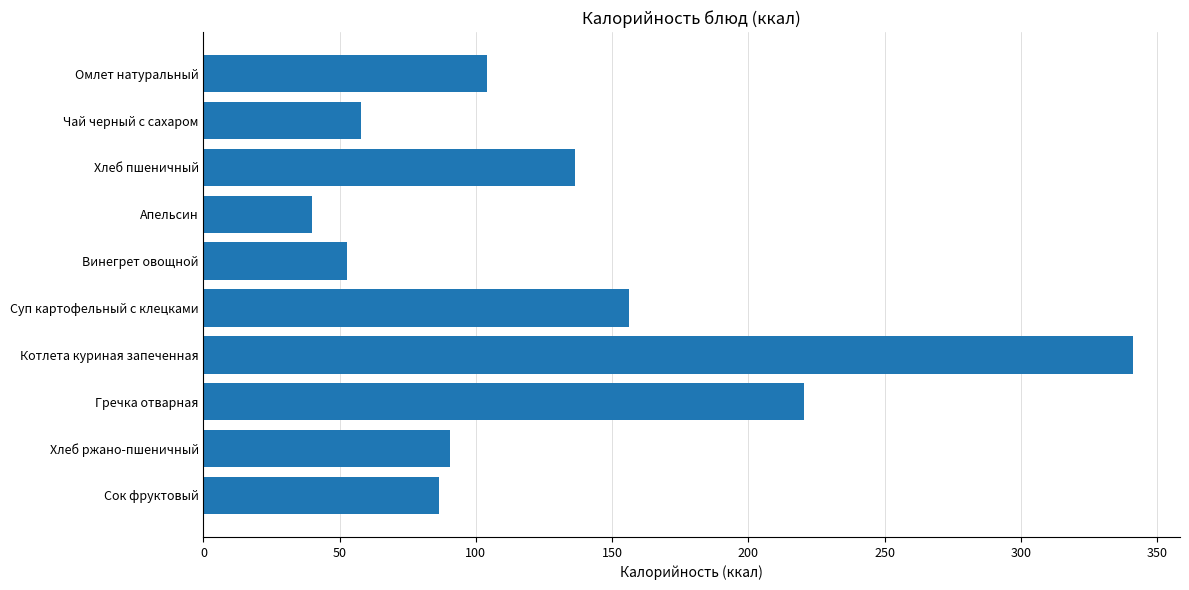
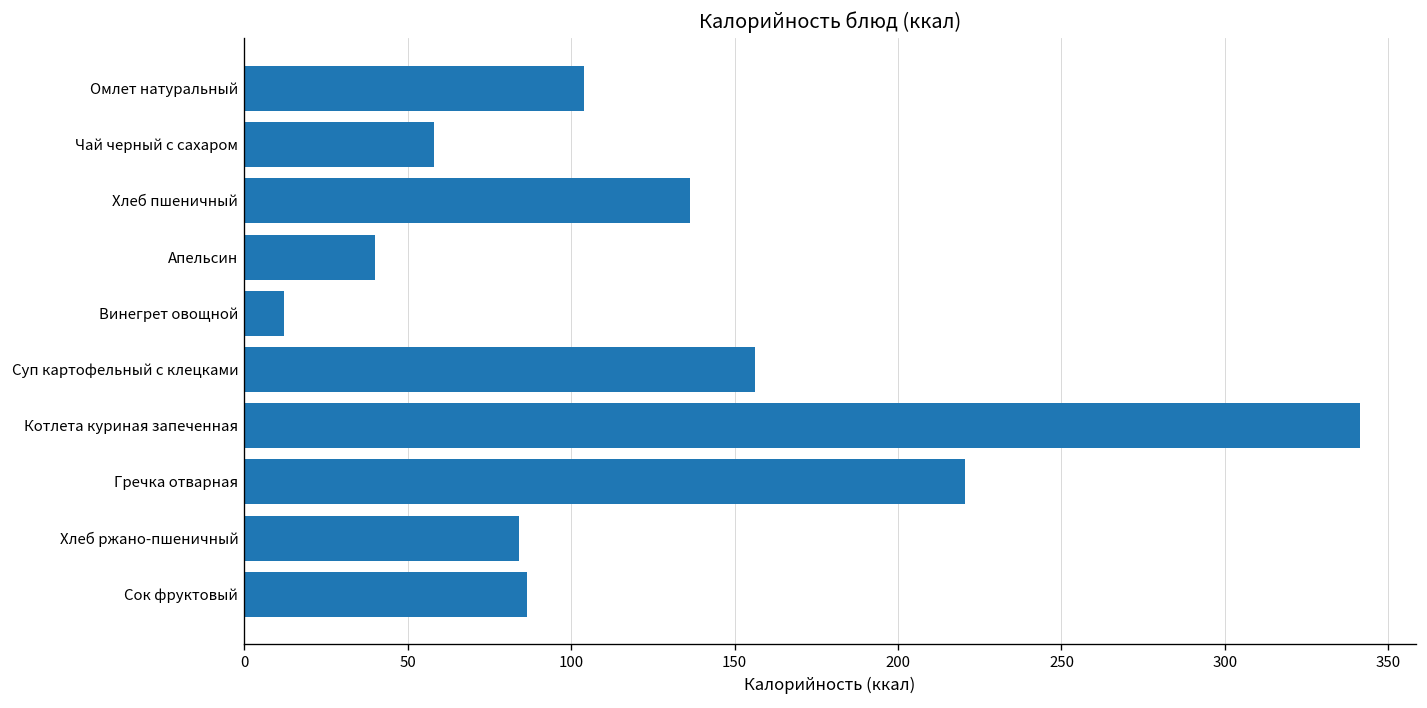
Винегрет овощной: 53 -> 12
Хлеб ржано-пшеничный: 91 -> 84
